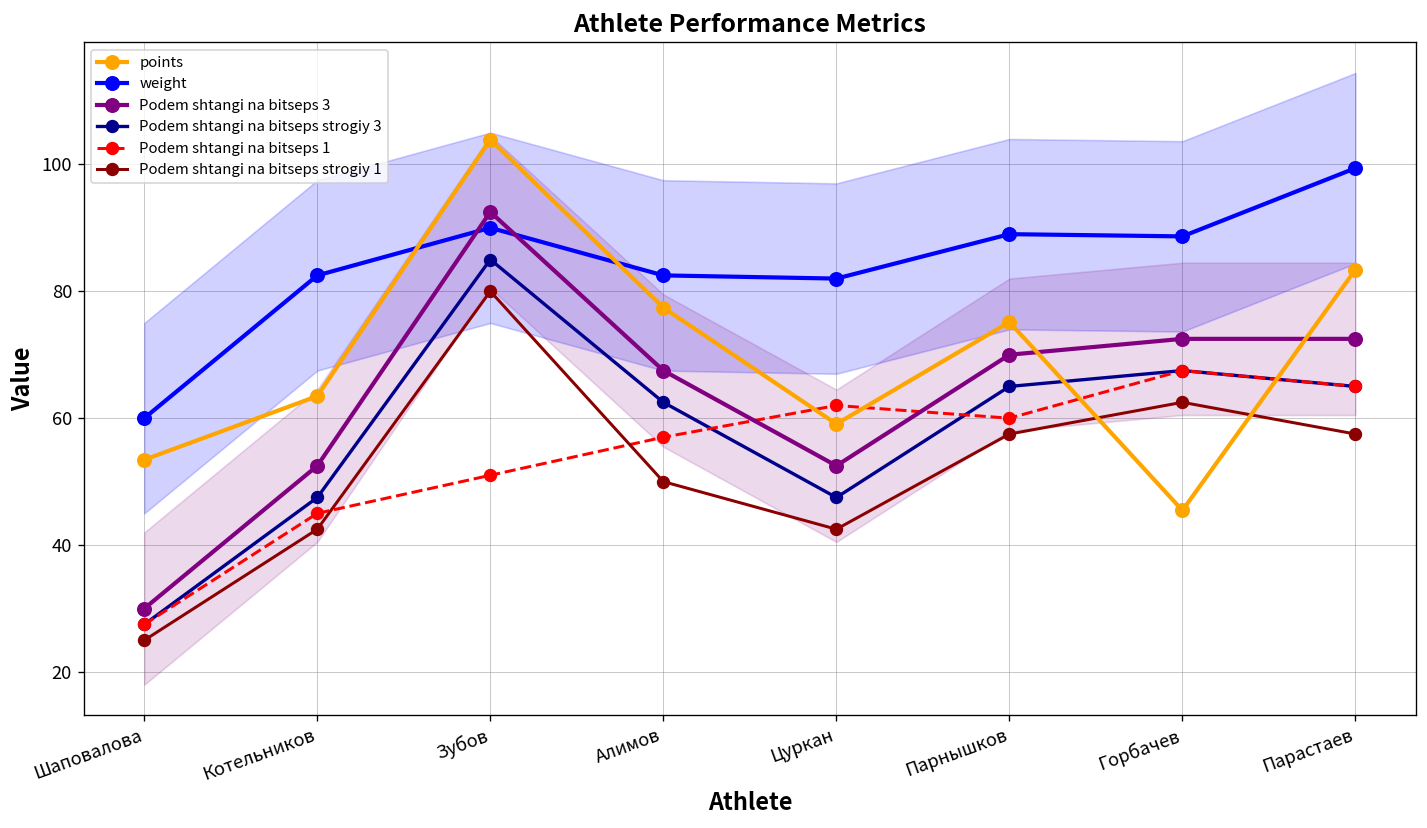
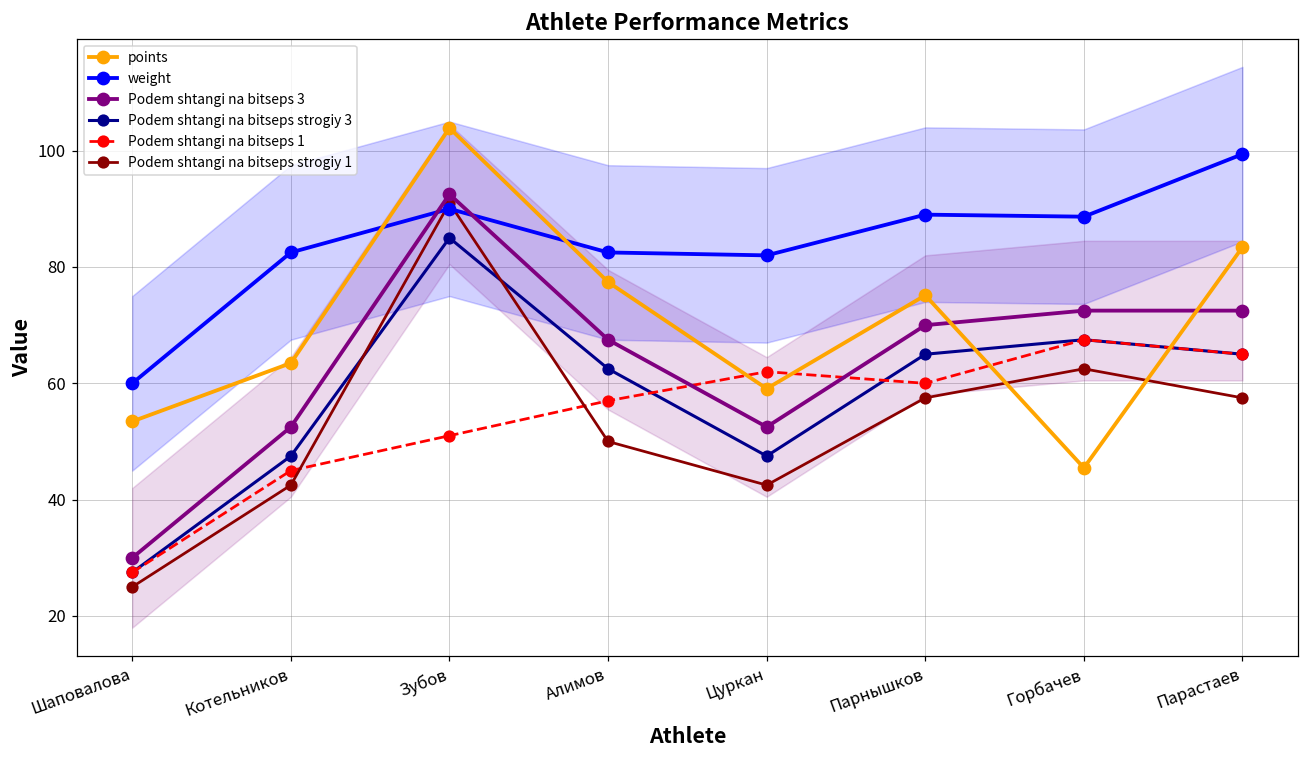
Podem shtangi na bitseps strogiy 1, Зубов: 80 -> 91
